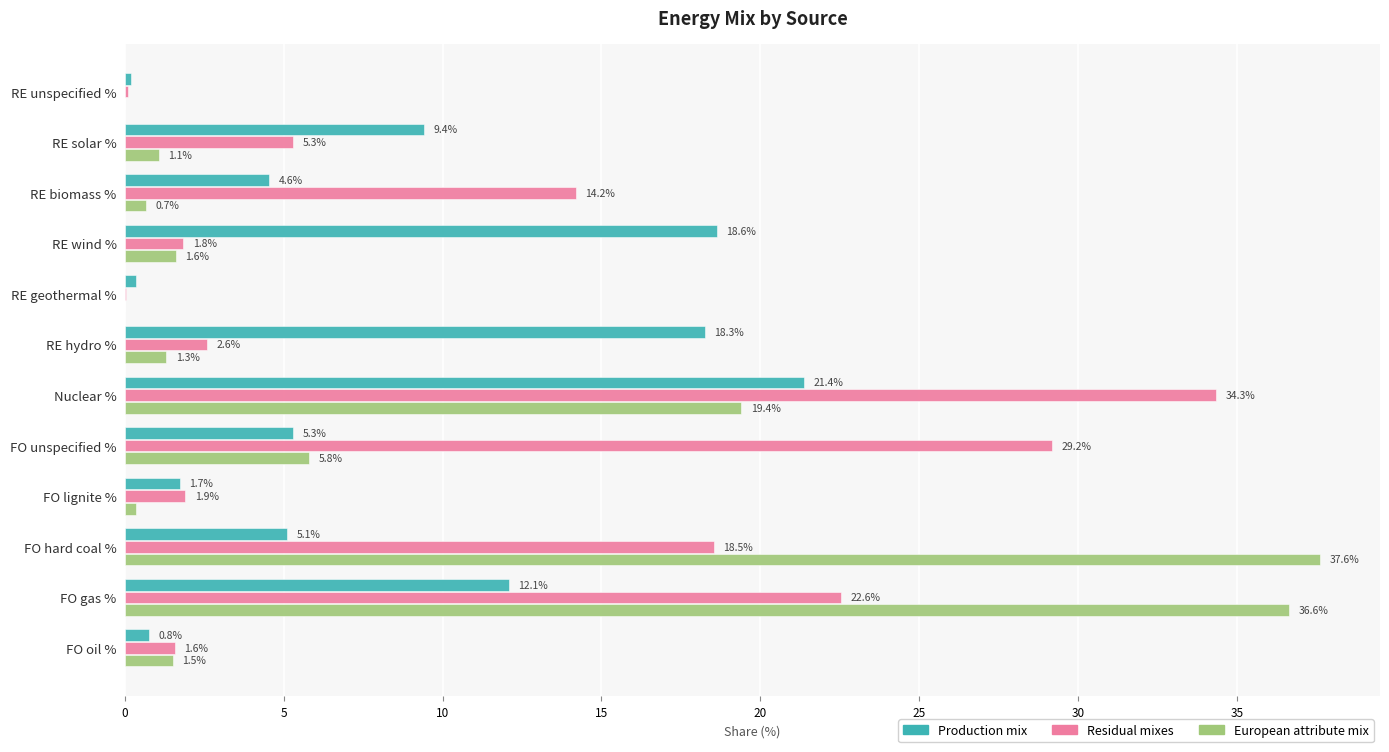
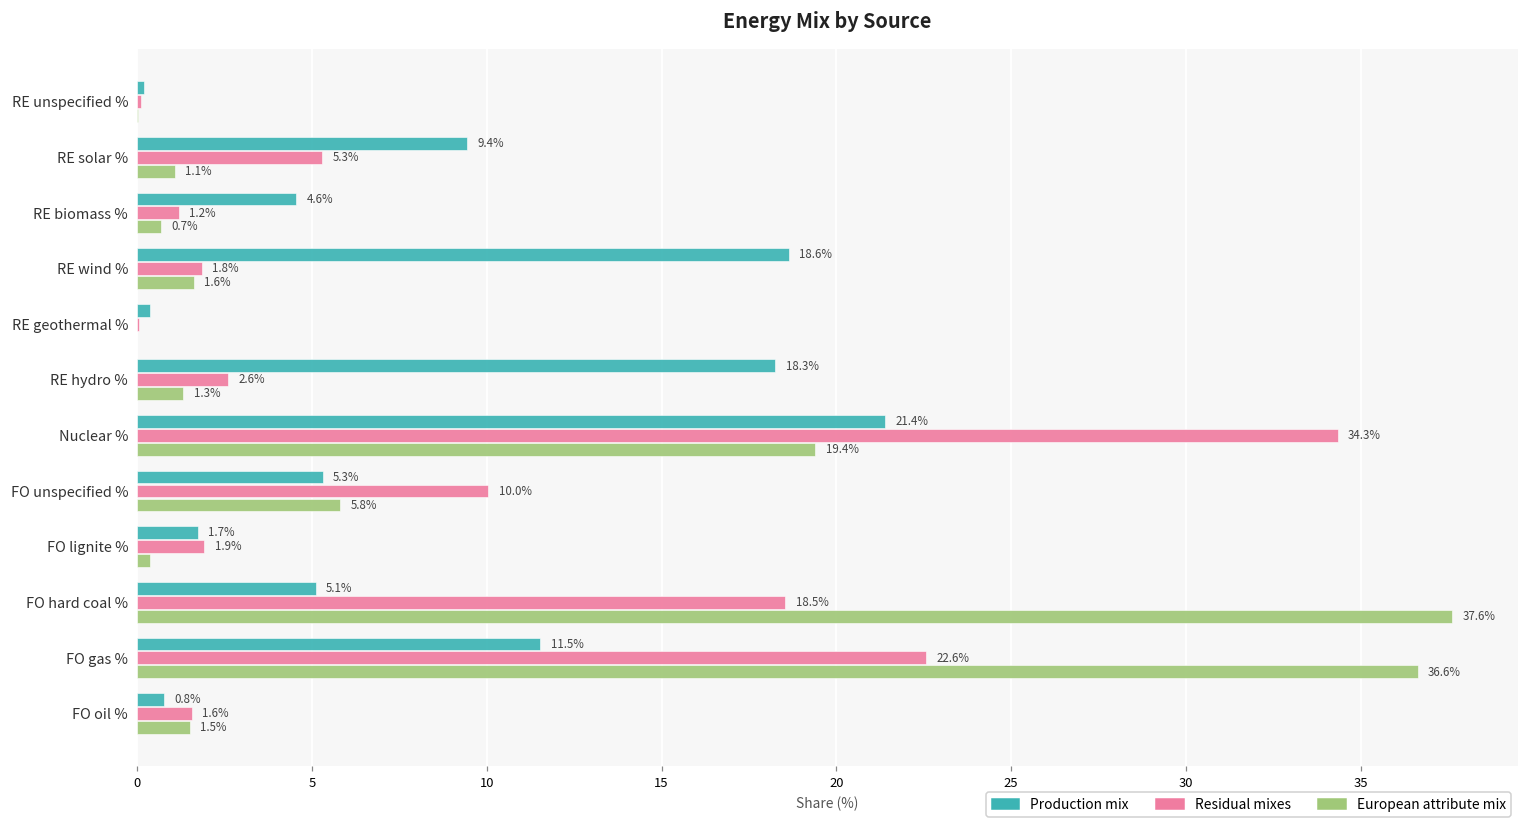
Residual mixes, RE biomass %: 14.2% -> 1.2%
Residual mixes, FO unspecified %: 29.2% -> 10.0%
Production mix, FO gas %: 12.1% -> 11.5%
